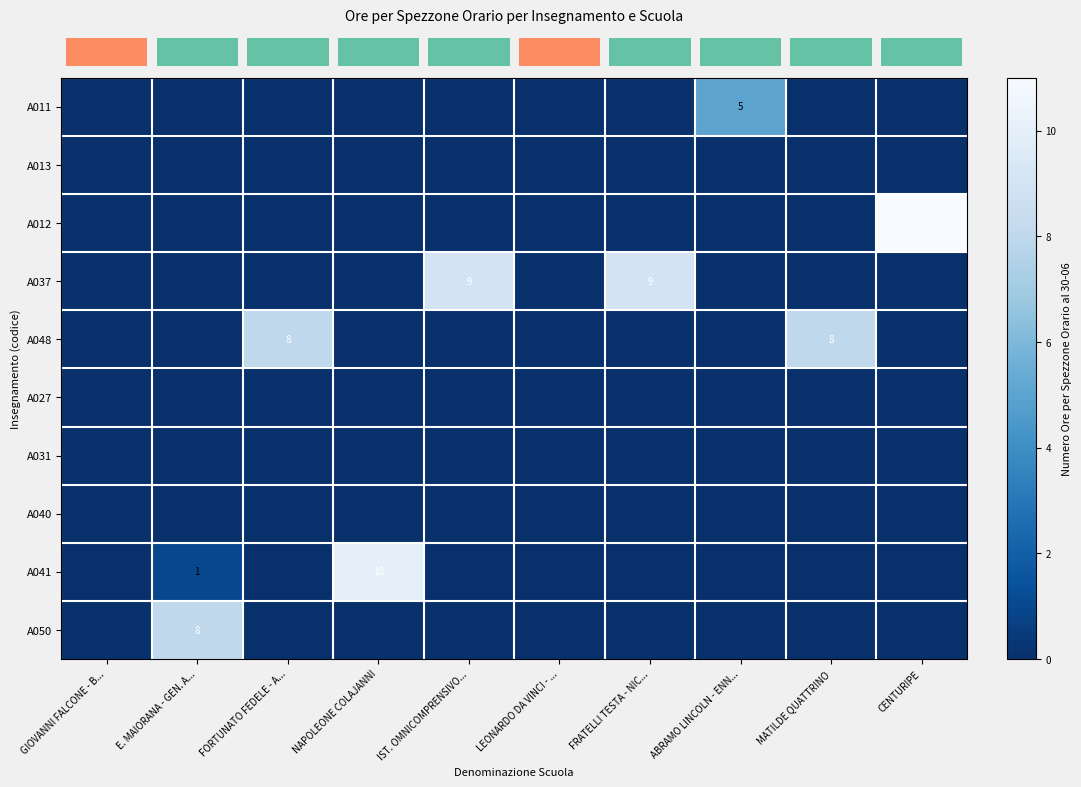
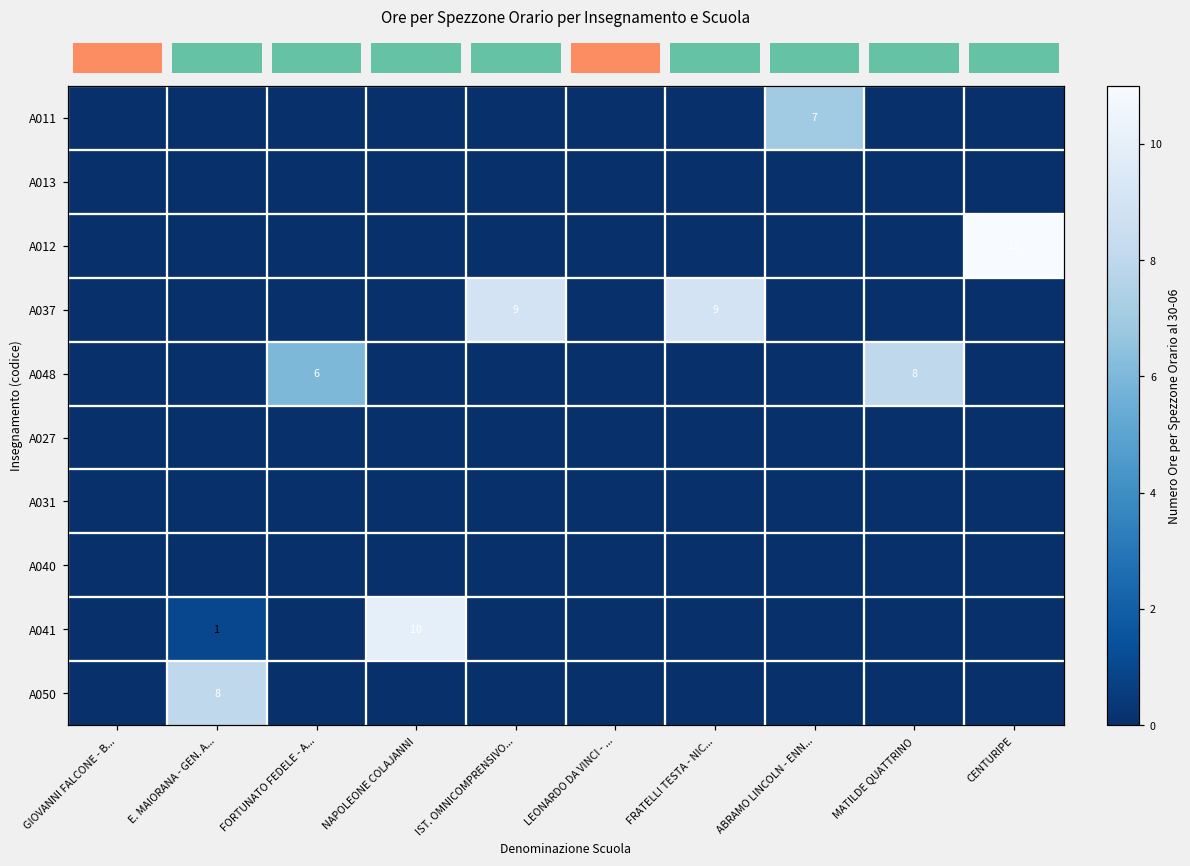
A011, ABRAMO LINCOLN - ENN...: 5 -> 7
A048, FORTUNATO FEDELE - A...: 8 -> 6
